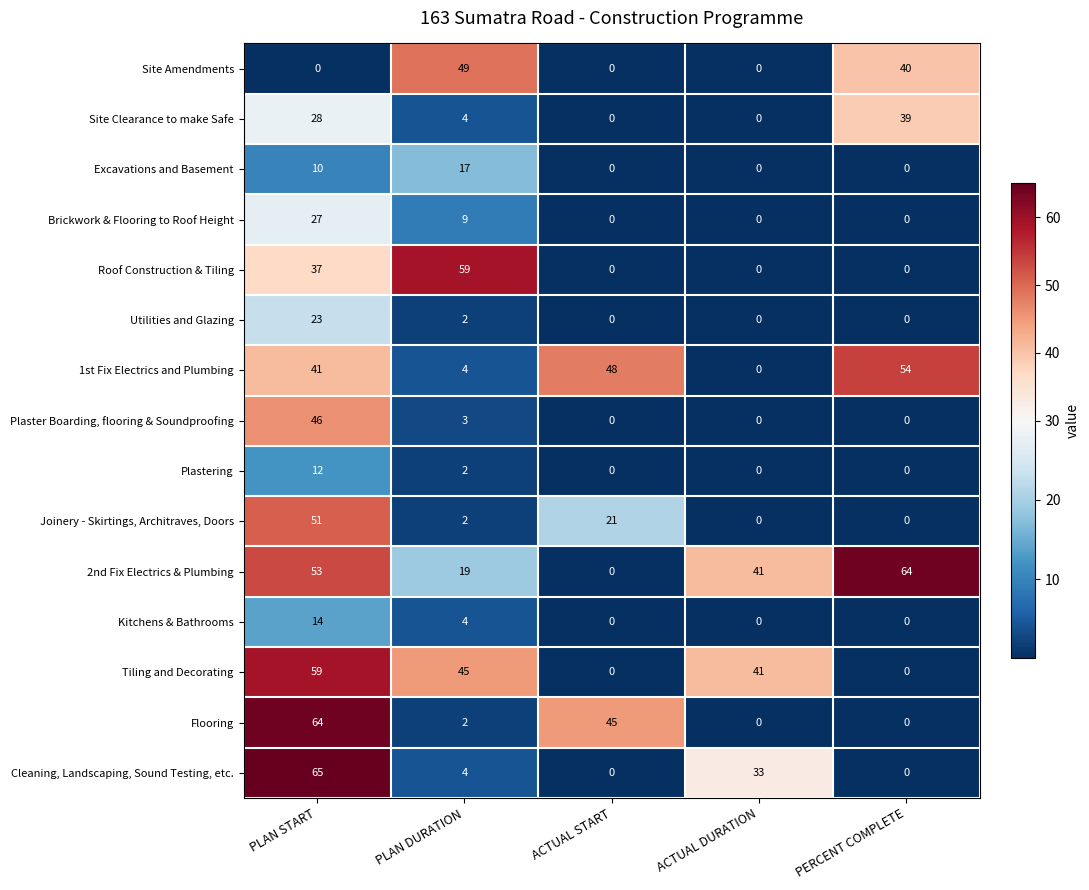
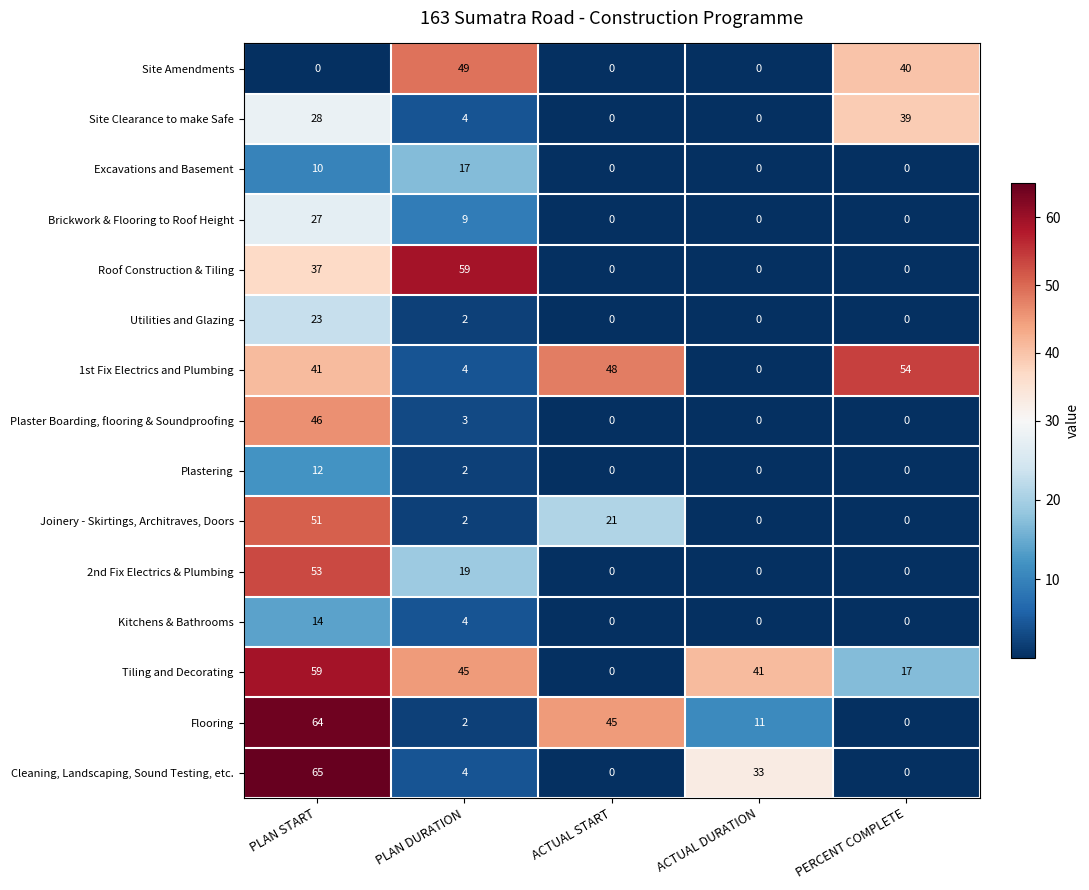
2nd Fix Electrics & Plumbing, ACTUAL DURATION: 41 -> 0
2nd Fix Electrics & Plumbing, PERCENT COMPLETE: 64 -> 0
Tiling and Decorating, PERCENT COMPLETE: 0 -> 17
Flooring, ACTUAL DURATION: 0 -> 11
